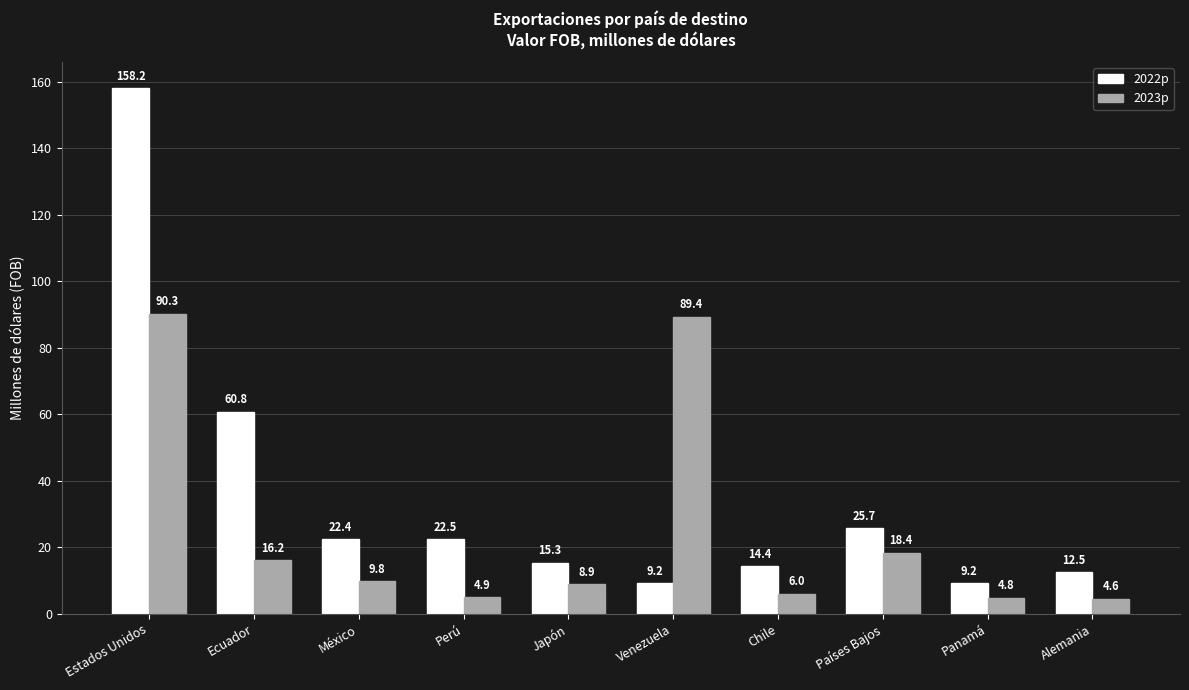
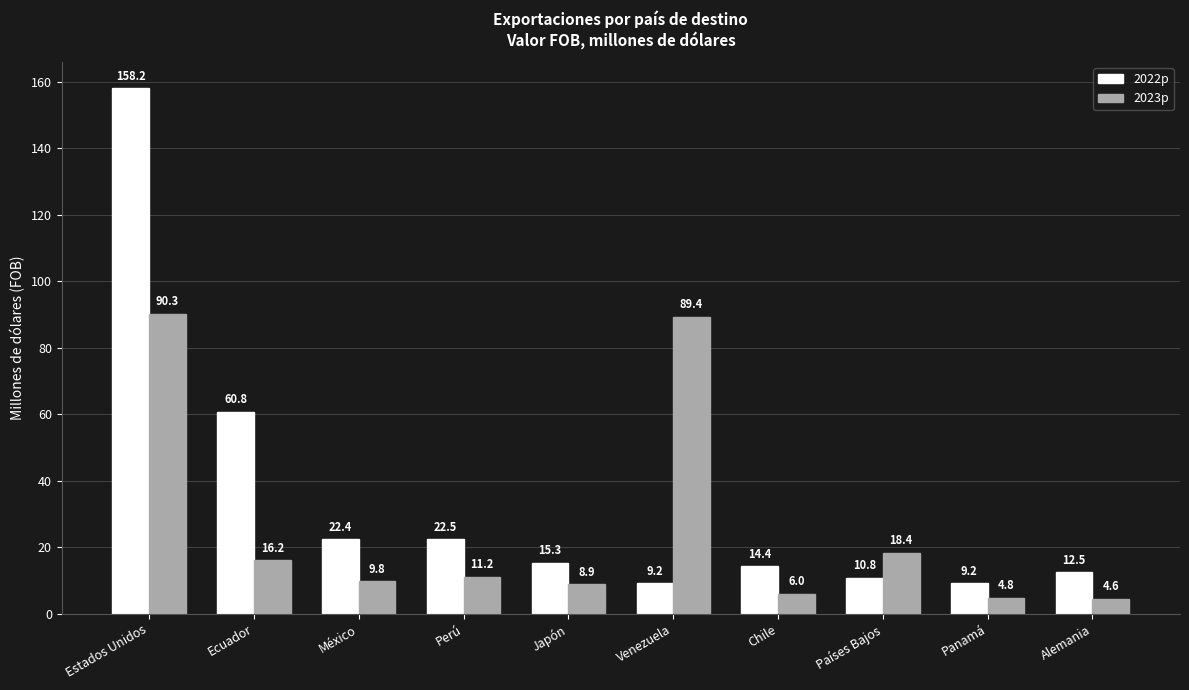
2023p, Perú: 4.9 -> 11.2
2022p, Países Bajos: 25.7 -> 10.8
